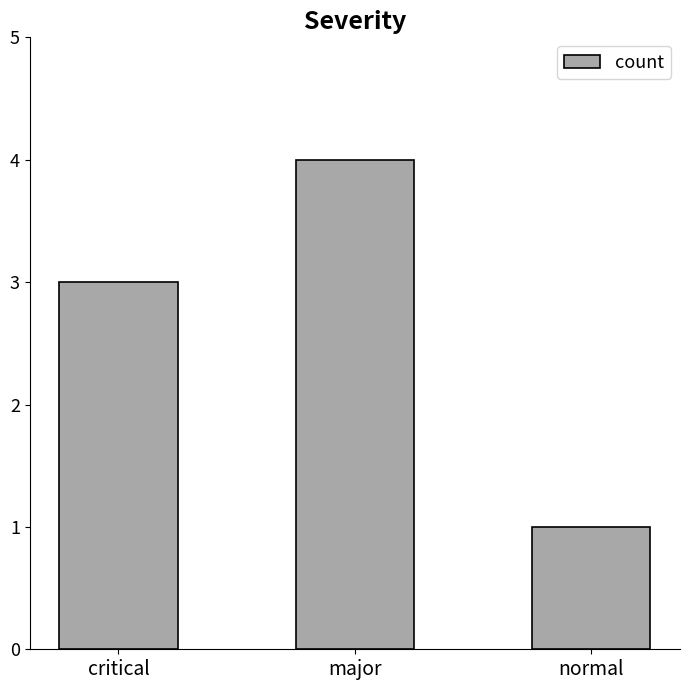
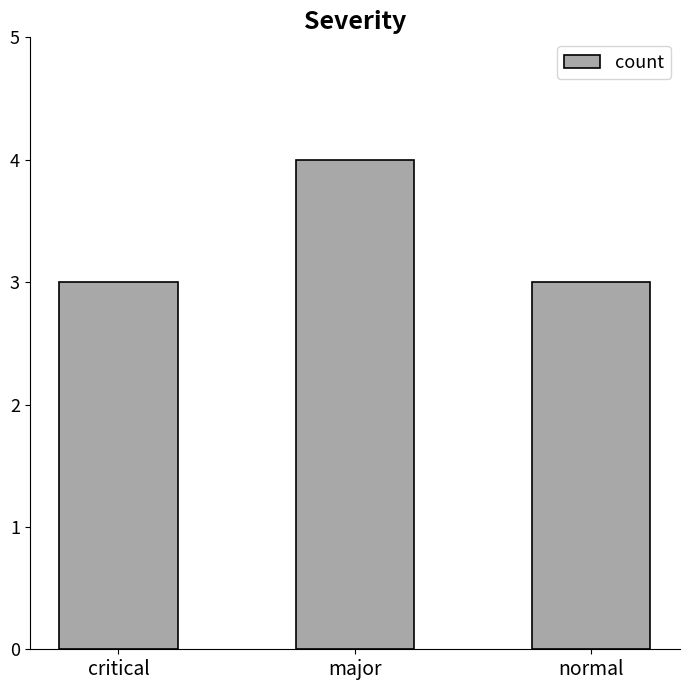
normal: 1 -> 3
